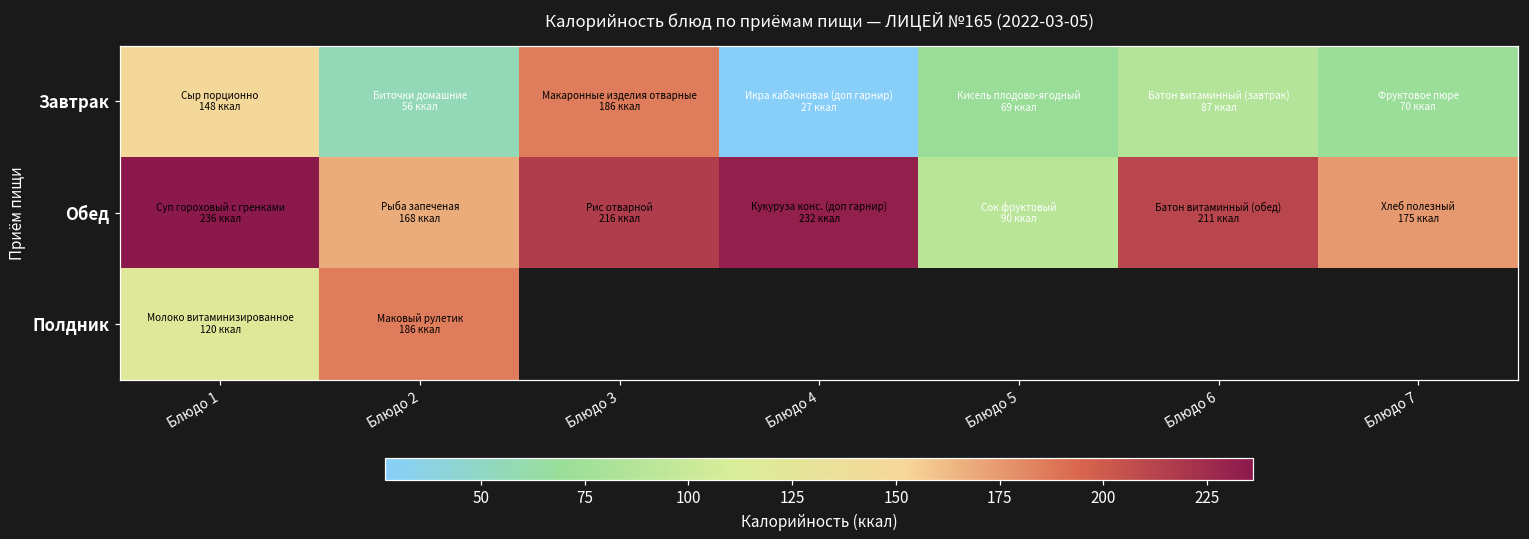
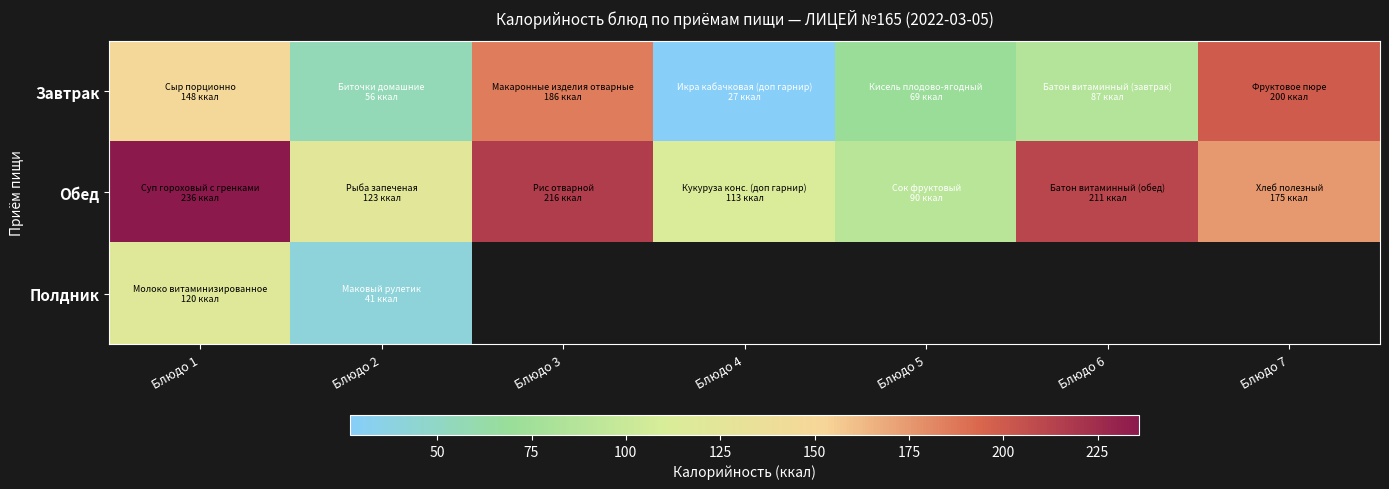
Завтрак, Блюдо 7: 70 -> 200
Обед, Блюдо 2: 168 -> 123
Обед, Блюдо 4: 232 -> 113
Полдник, Блюдо 2: 186 -> 41
